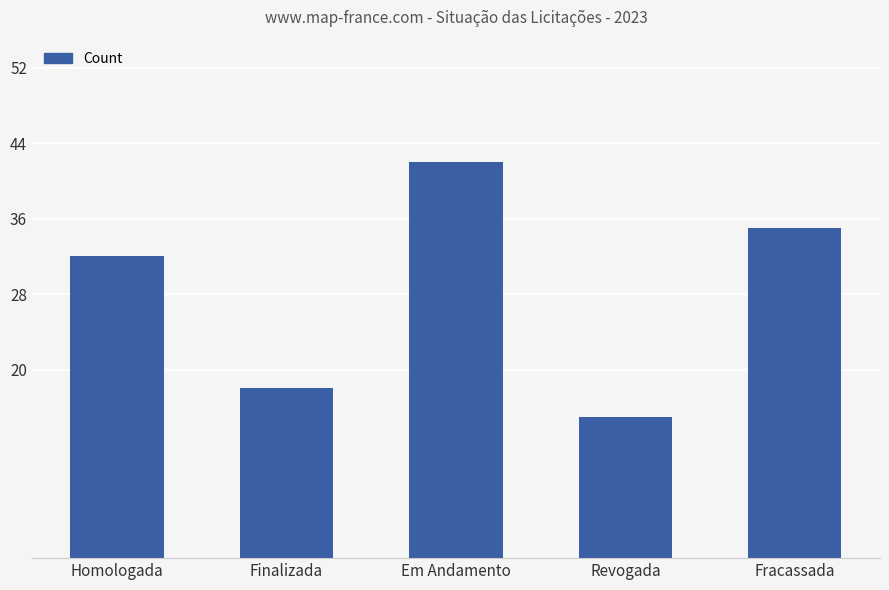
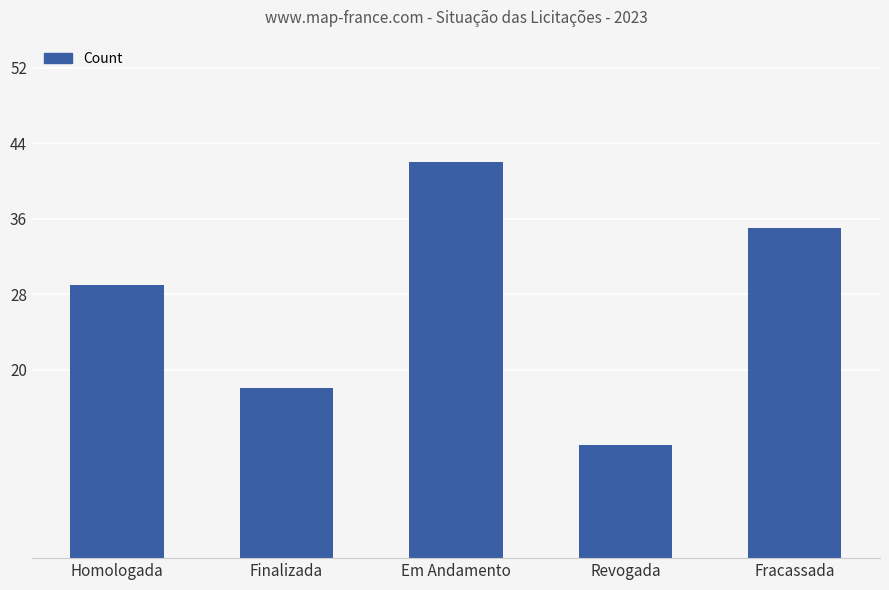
Homologada: 32 -> 29
Revogada: 15 -> 12
